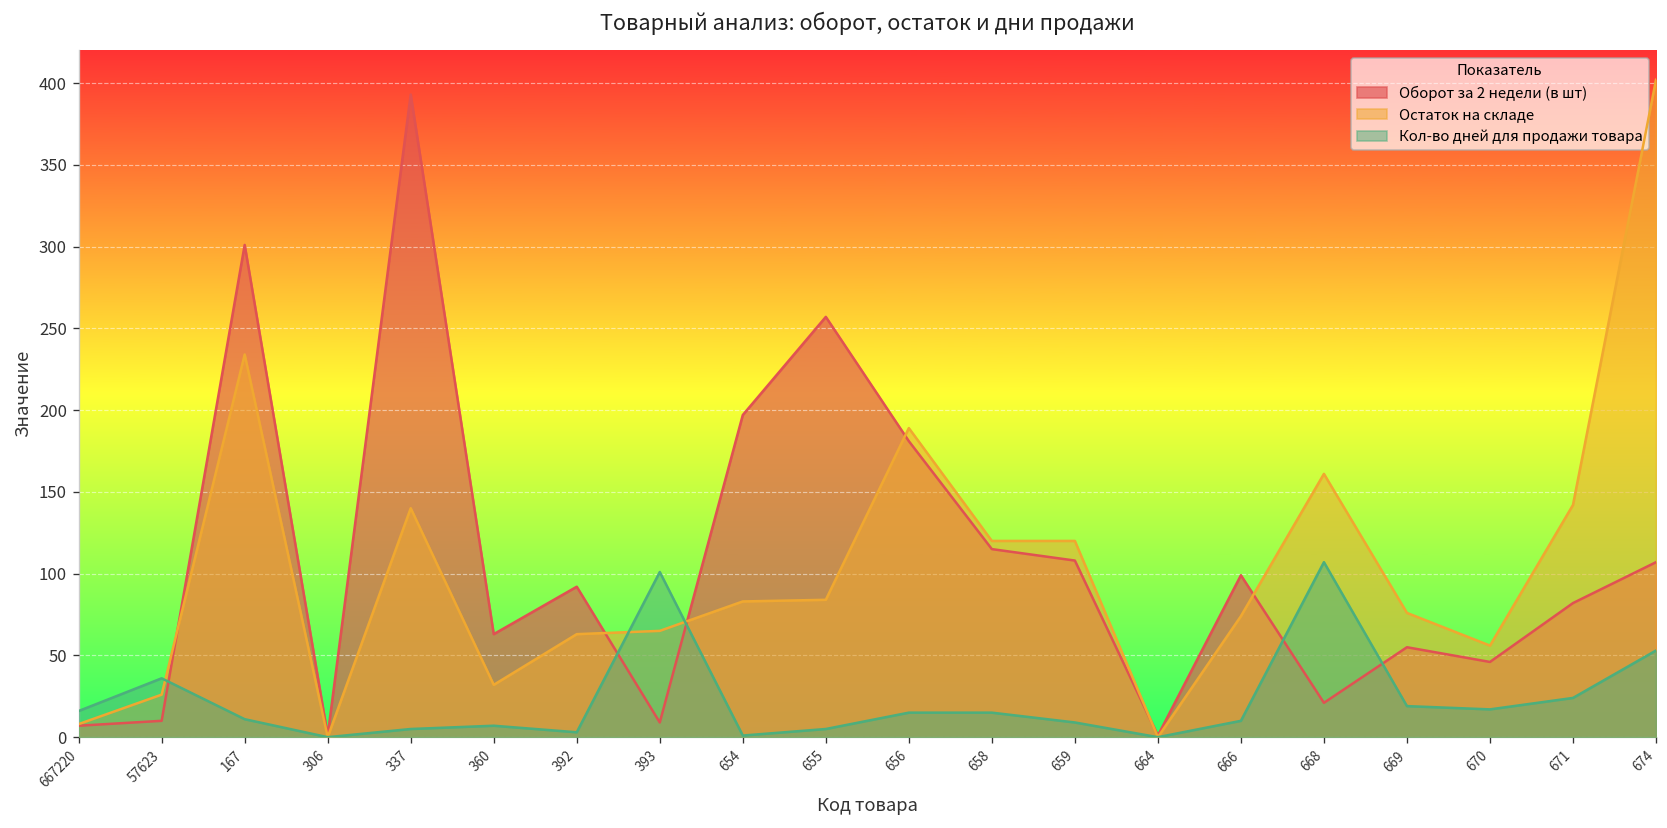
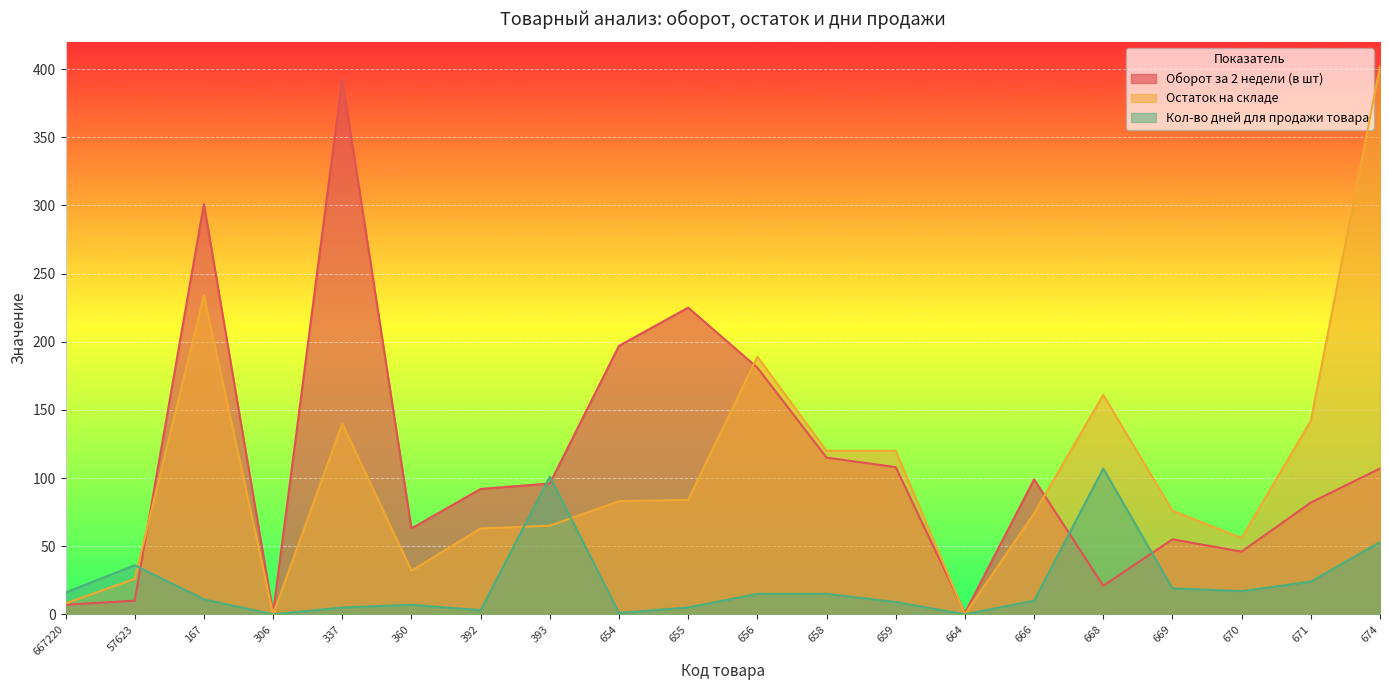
Оборот за 2 недели (в шт), 393: 9 -> 96
Оборот за 2 недели (в шт), 655: 257 -> 225
